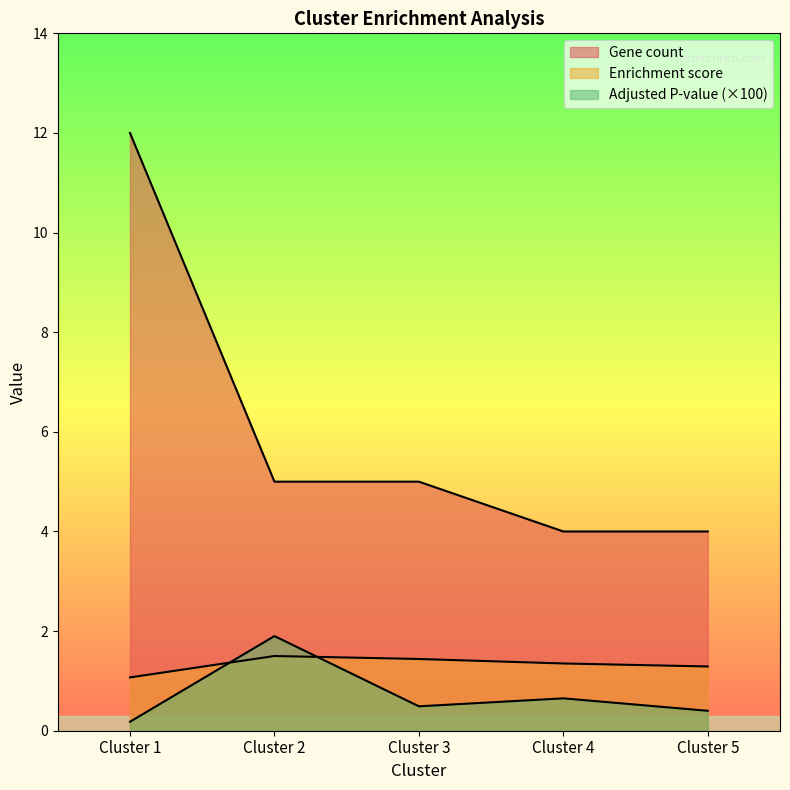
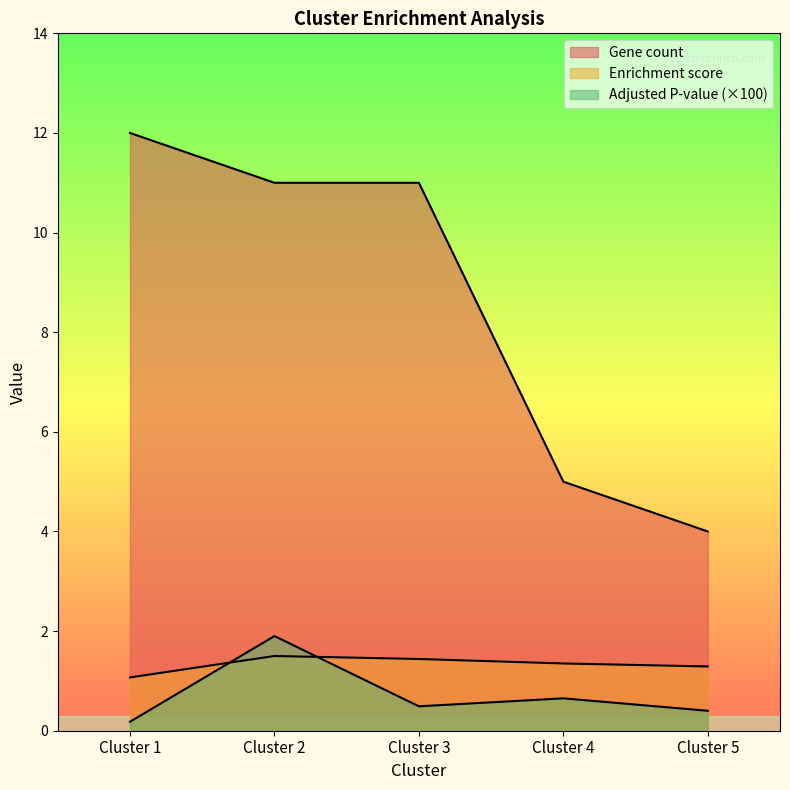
Gene count, Cluster 2: 5 -> 11
Gene count, Cluster 3: 5 -> 11
Gene count, Cluster 4: 4 -> 5
